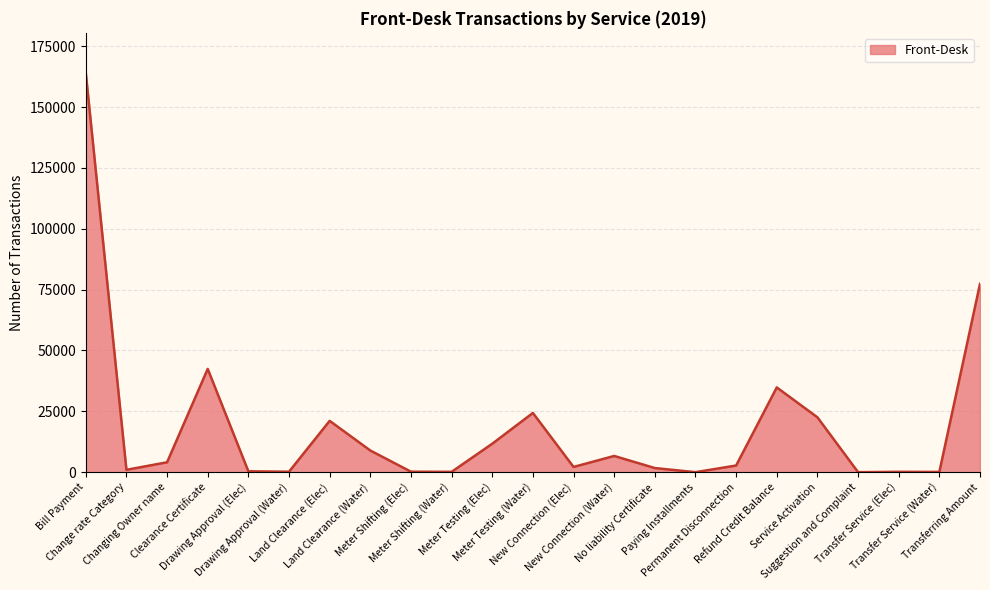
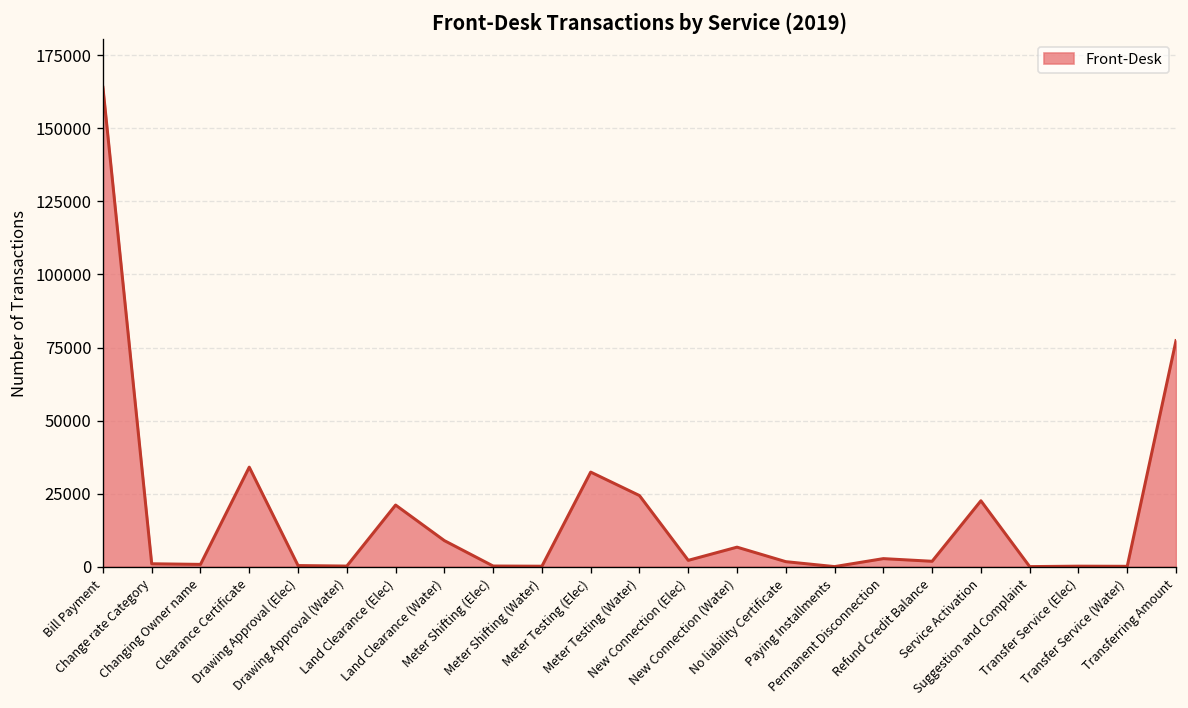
Changing Owner name: 4000 -> 1000
Clearance Certificate: 42000 -> 34000
Meter Testing (Elec): 12000 -> 32000
Refund Credit Balance: 35000 -> 2000
